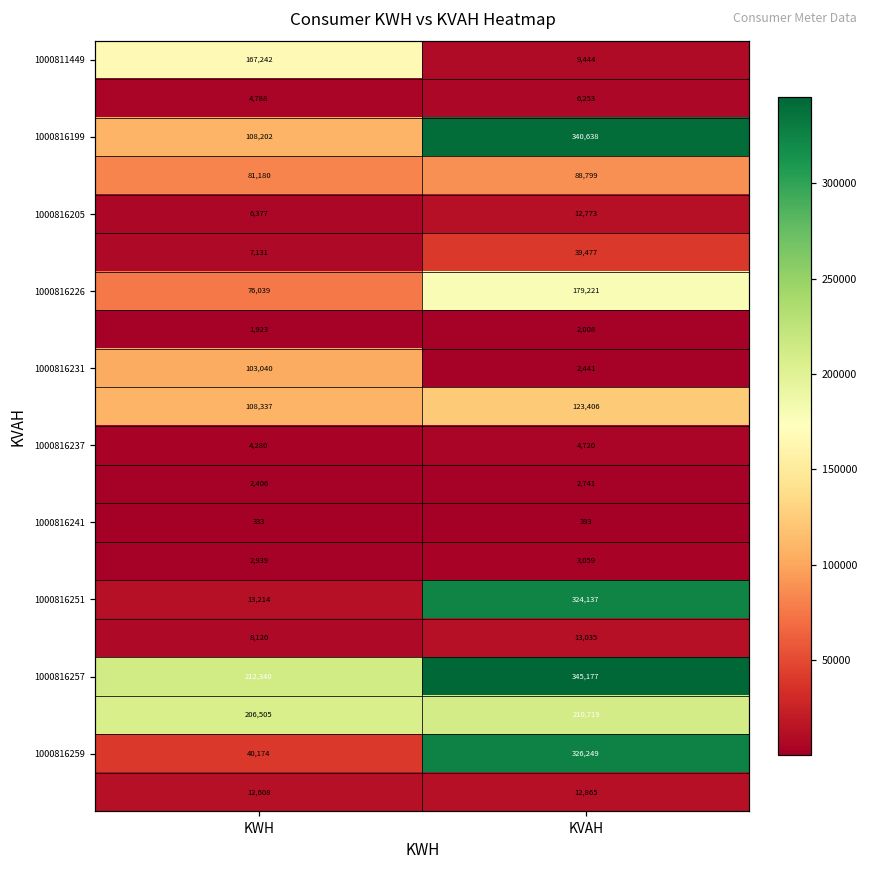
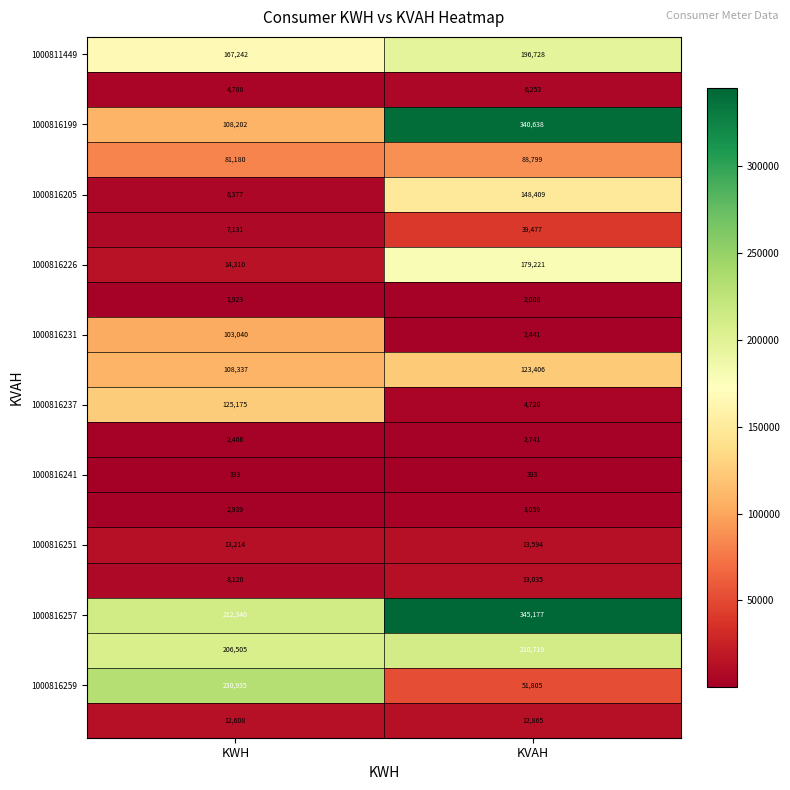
1000811449, KVAH: 9,444 -> 196,728
1000816205, KVAH: 12,773 -> 148,409
1000816226, KWH: 76,039 -> 14,310
1000816237, KWH: 4,280 -> 125,175
1000816251, KVAH: 324,137 -> 13,594
1000816259, KWH: 40,174 -> 230,935
1000816259, KVAH: 326,249 -> 51,805
